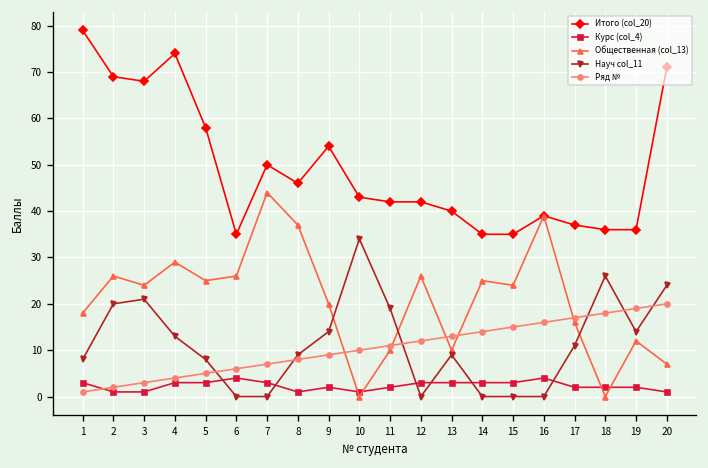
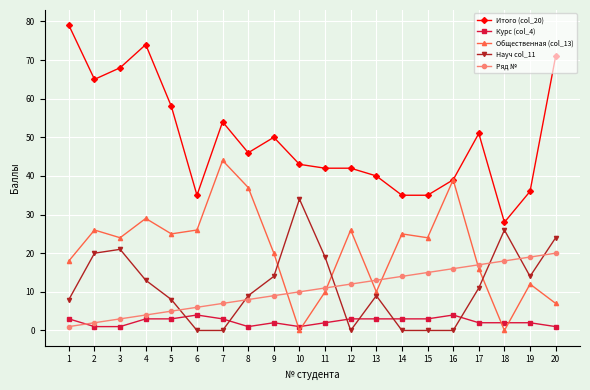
Итого (col_20), 2: 69 -> 65
Итого (col_20), 7: 50 -> 54
Итого (col_20), 9: 54 -> 50
Итого (col_20), 17: 37 -> 51
Итого (col_20), 18: 36 -> 28
